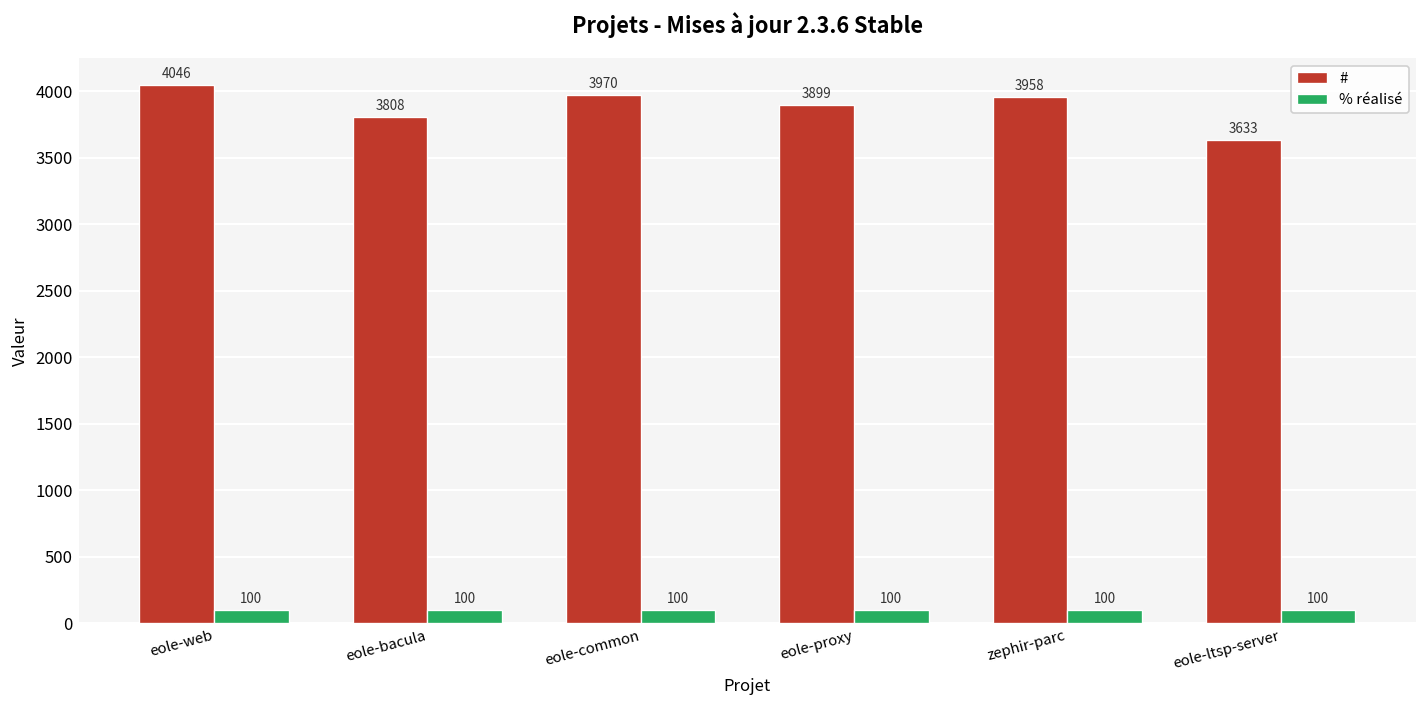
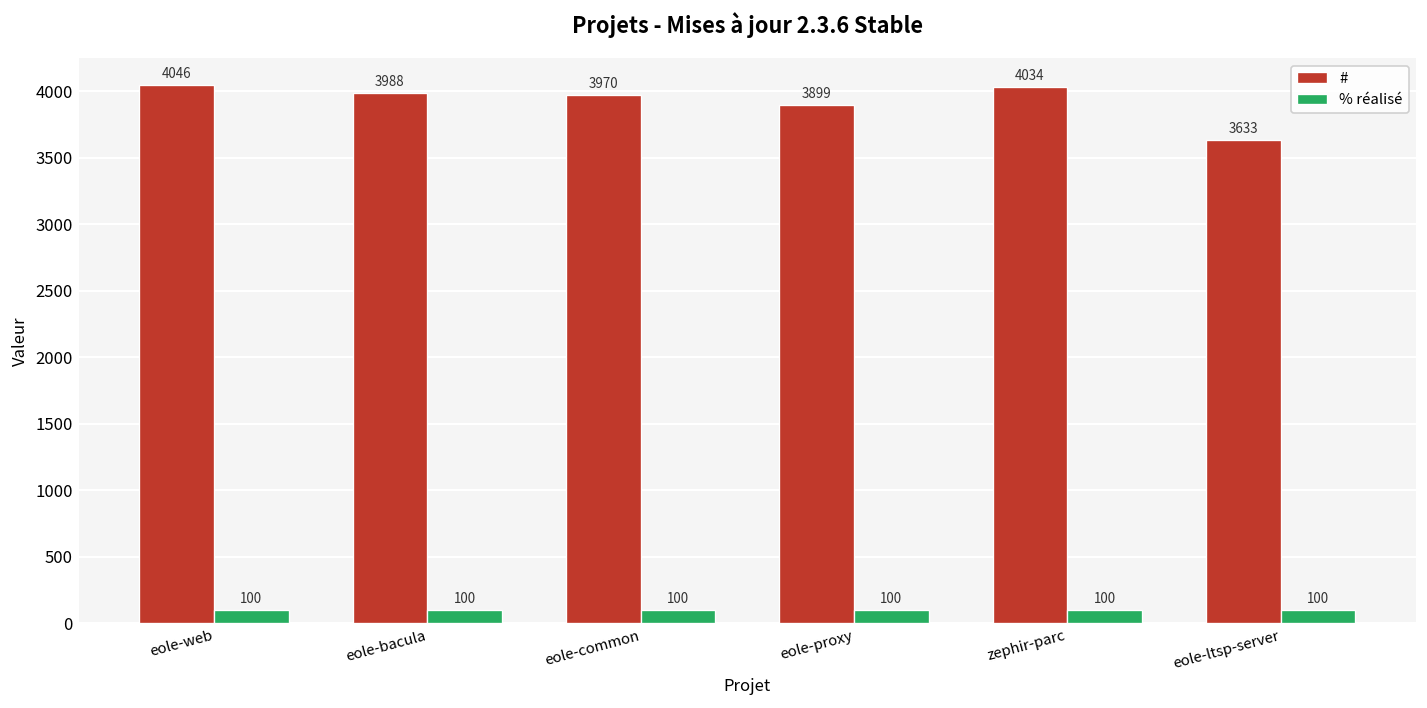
#, eole-bacula: 3808 -> 3988
#, zephir-parc: 3958 -> 4034
